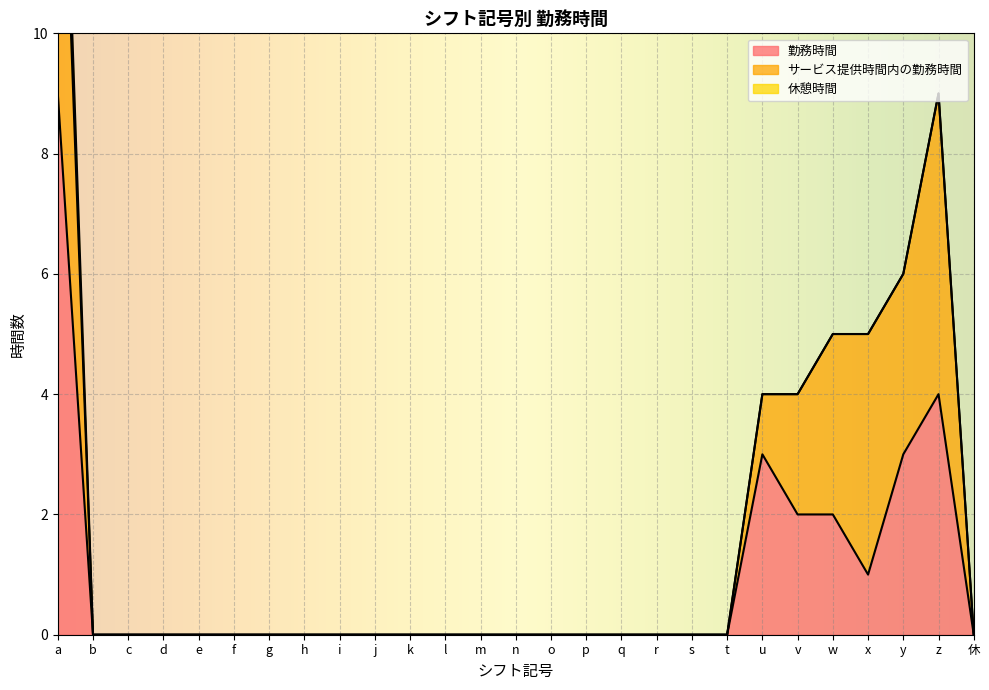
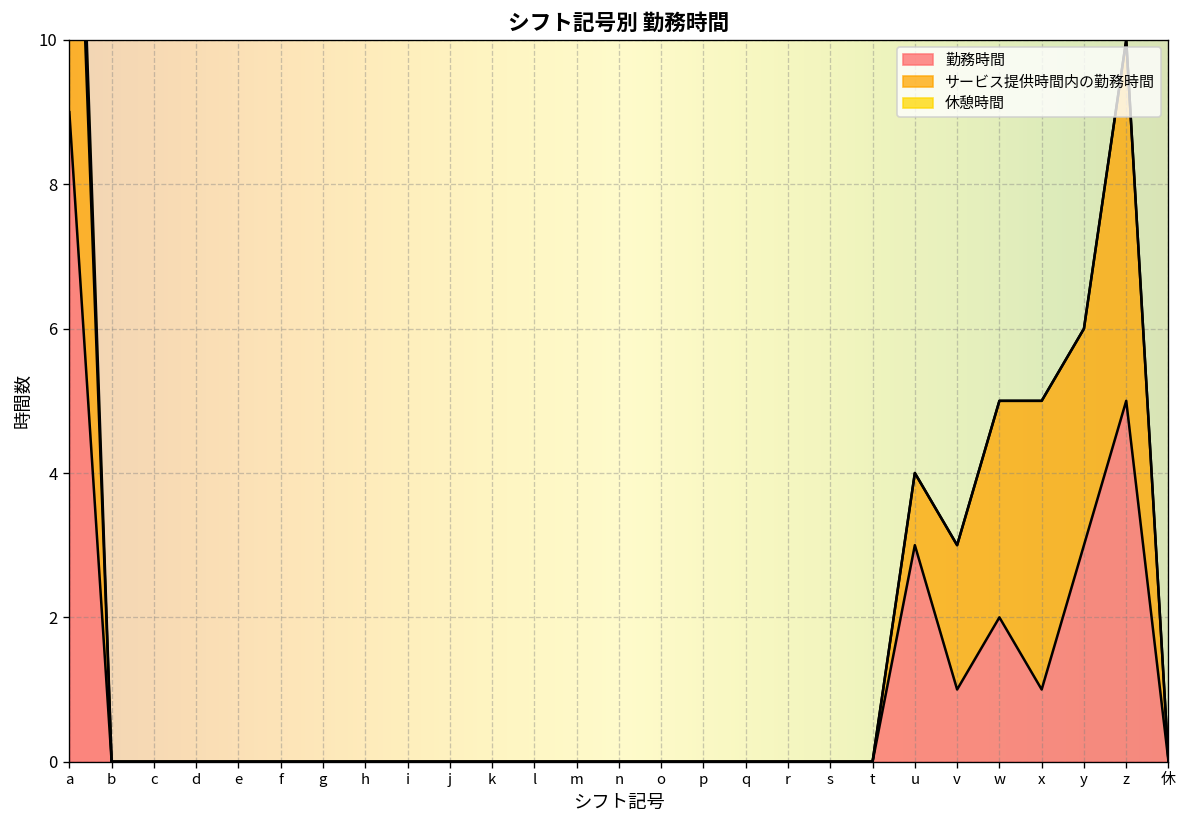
勤務時間, v: 2 -> 1
勤務時間, z: 4 -> 5
